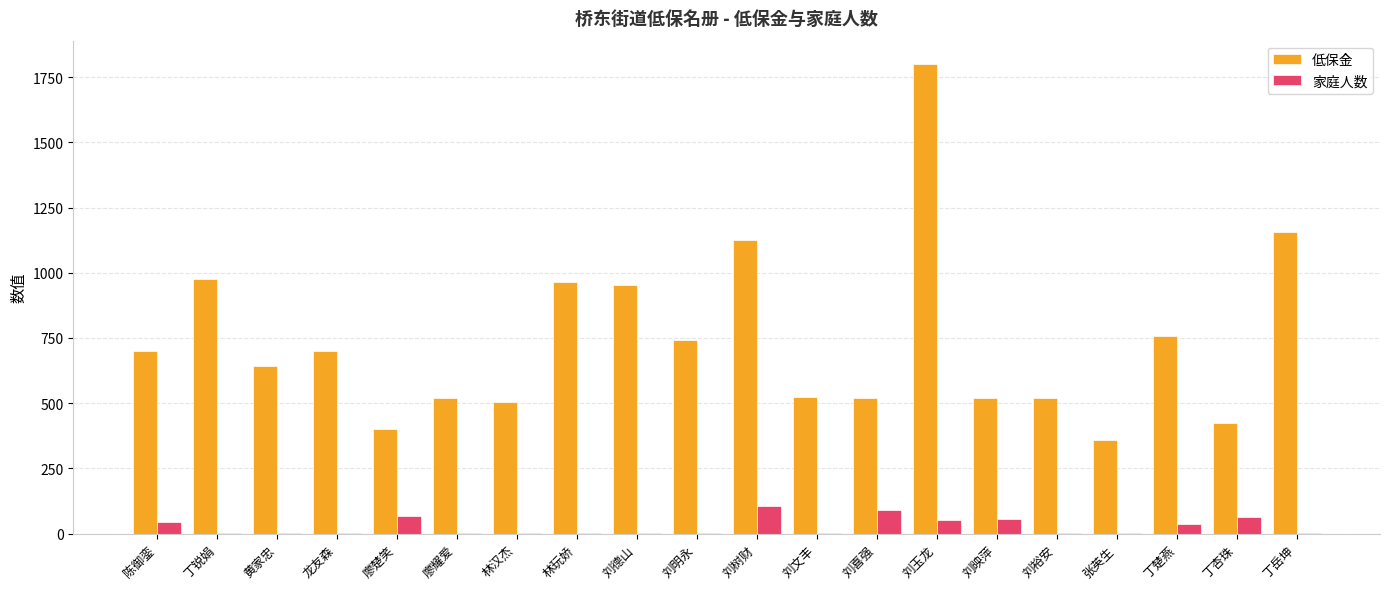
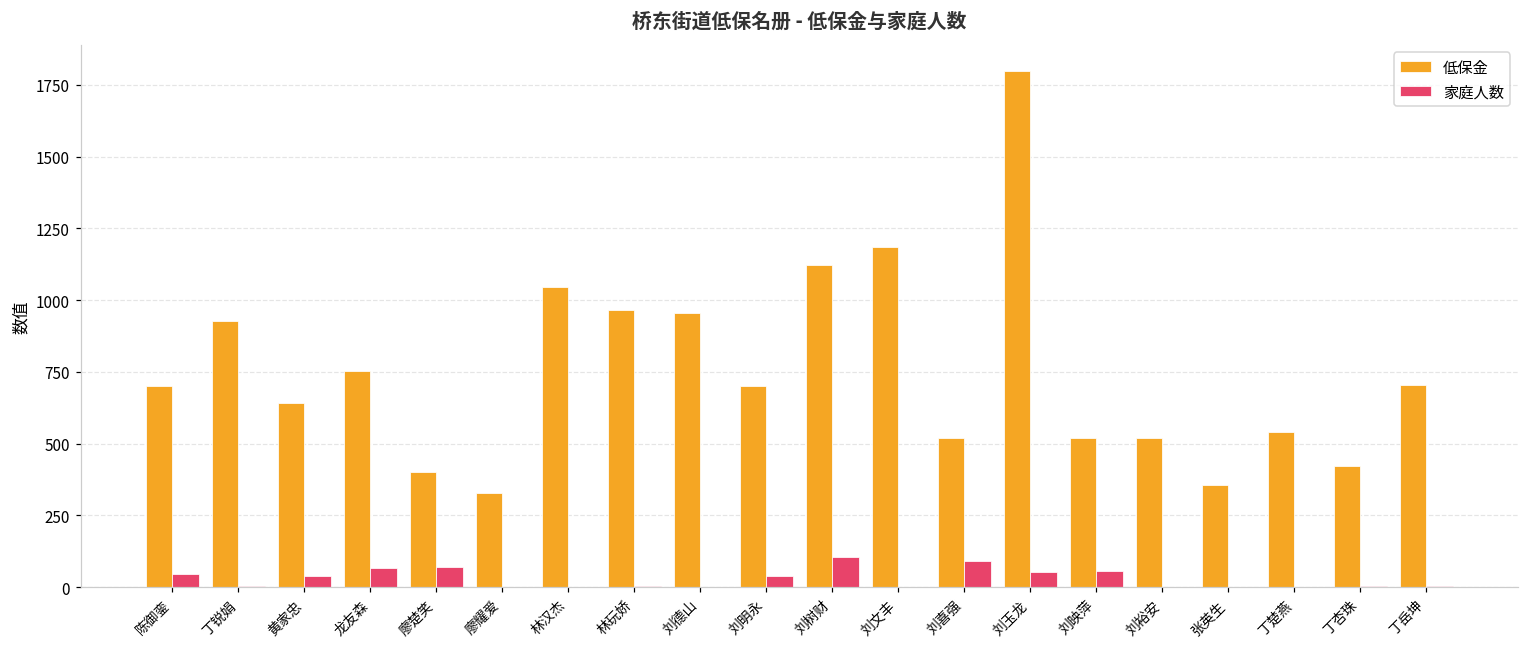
低保金, 丁锐娟: 980 -> 930
家庭人数, 黄家忠: 0 -> 40
低保金, 龙友森: 700 -> 750
家庭人数, 龙友森: 0 -> 70
低保金, 廖耀爱: 520 -> 330
低保金, 林汉杰: 500 -> 1050
低保金, 刘明永: 740 -> 700
家庭人数, 刘明永: 0 -> 40
低保金, 刘文丰: 530 -> 1190
低保金, 丁楚燕: 760 -> 540
家庭人数, 丁楚燕: 40 -> 0
家庭人数, 丁杏珠: 60 -> 0
低保金, 丁岳坤: 1160 -> 710
